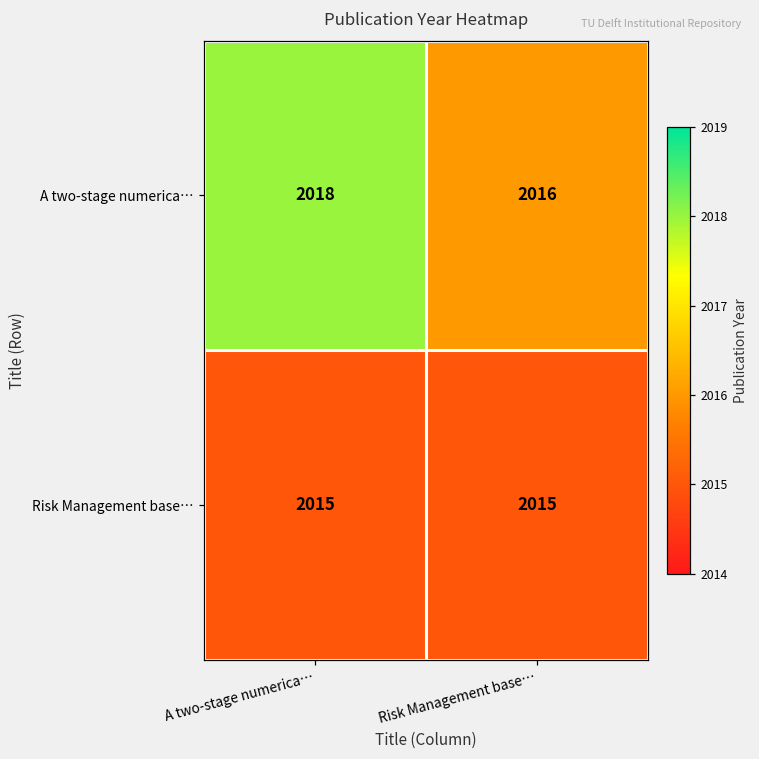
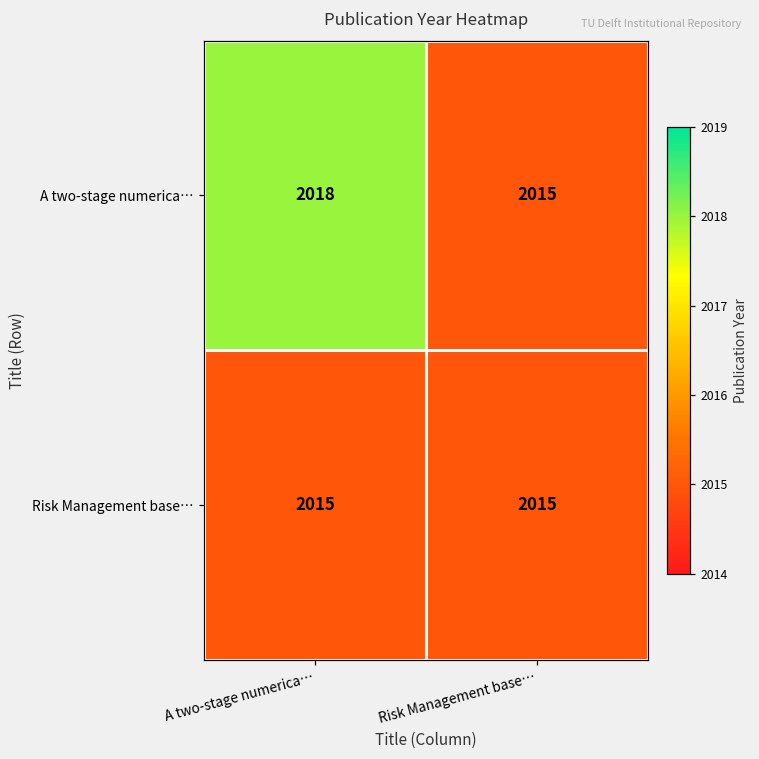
A two-stage numerica…, Risk Management base…: 2016 -> 2015
